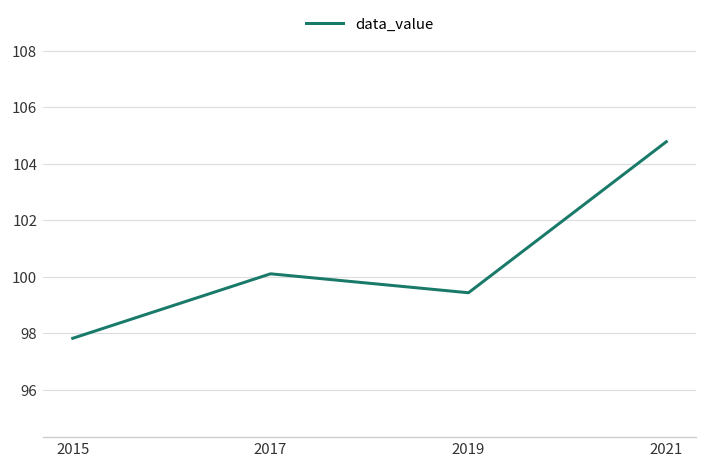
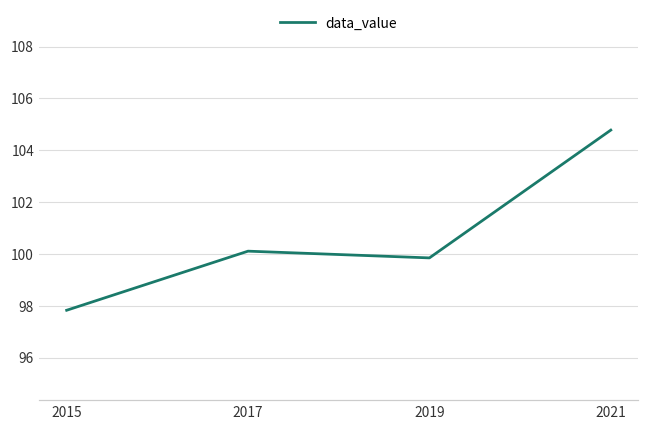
2019: 99.4 -> 99.9
